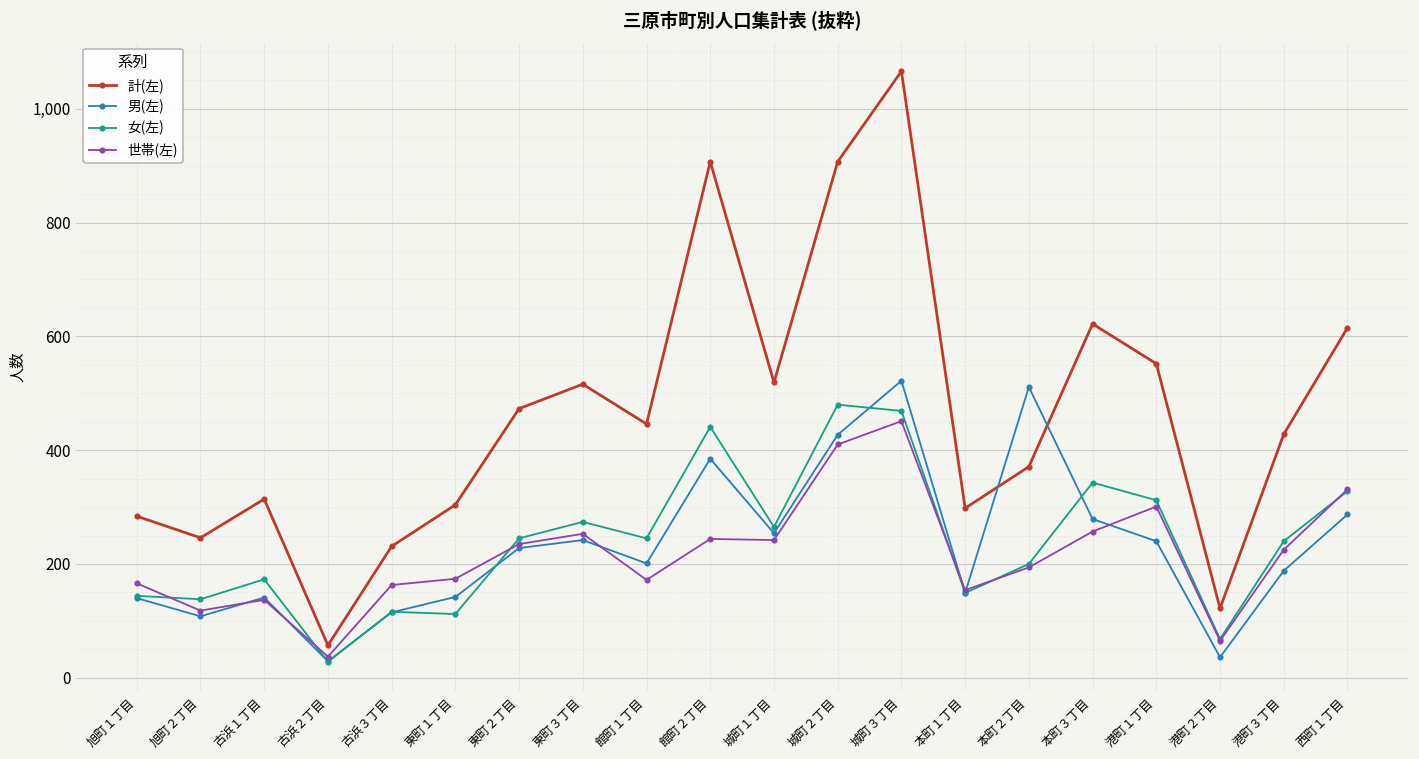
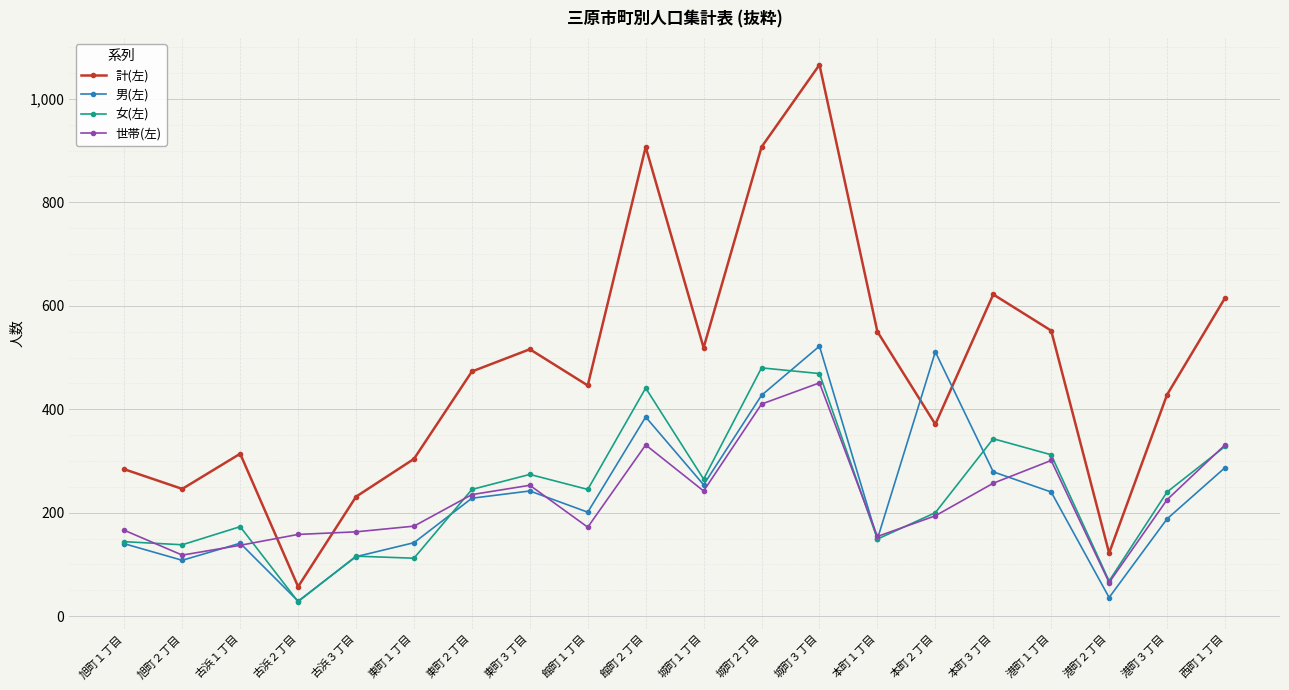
世帯(左), 古浜２丁目: 40 -> 160
世帯(左), 館町２丁目: 240 -> 330
計(左), 本町１丁目: 300 -> 550
